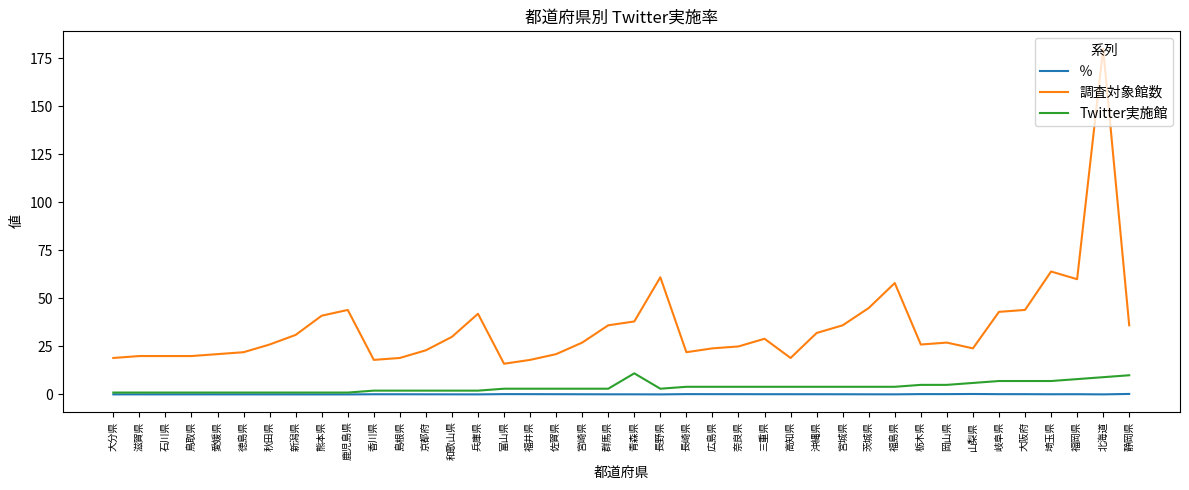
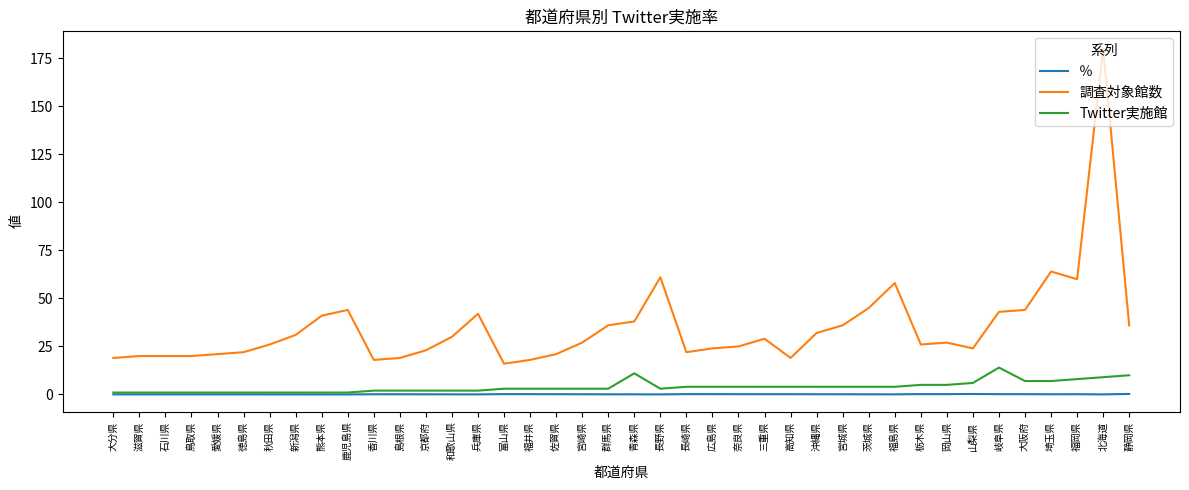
Twitter実施館, 岐阜県: 7 -> 14
